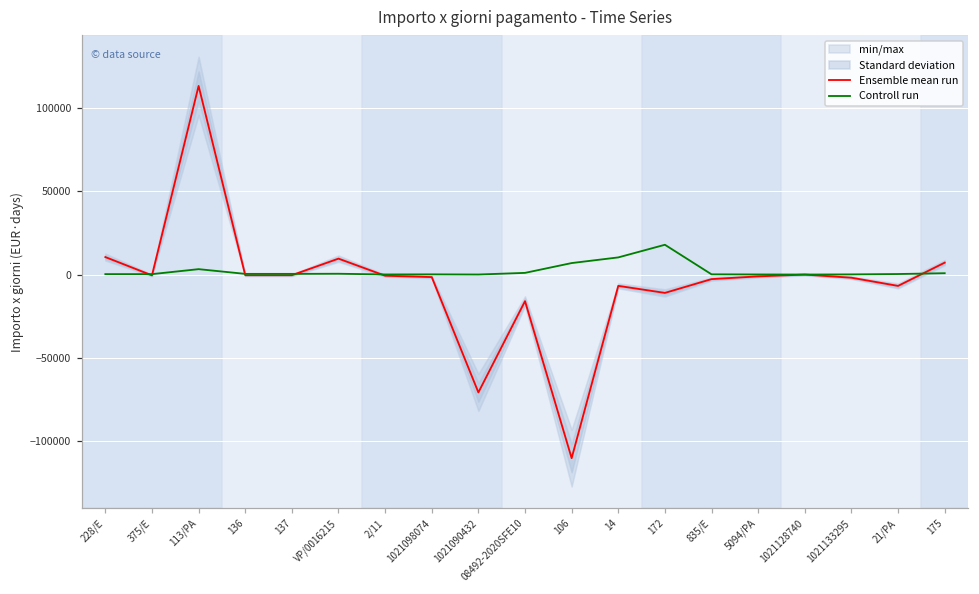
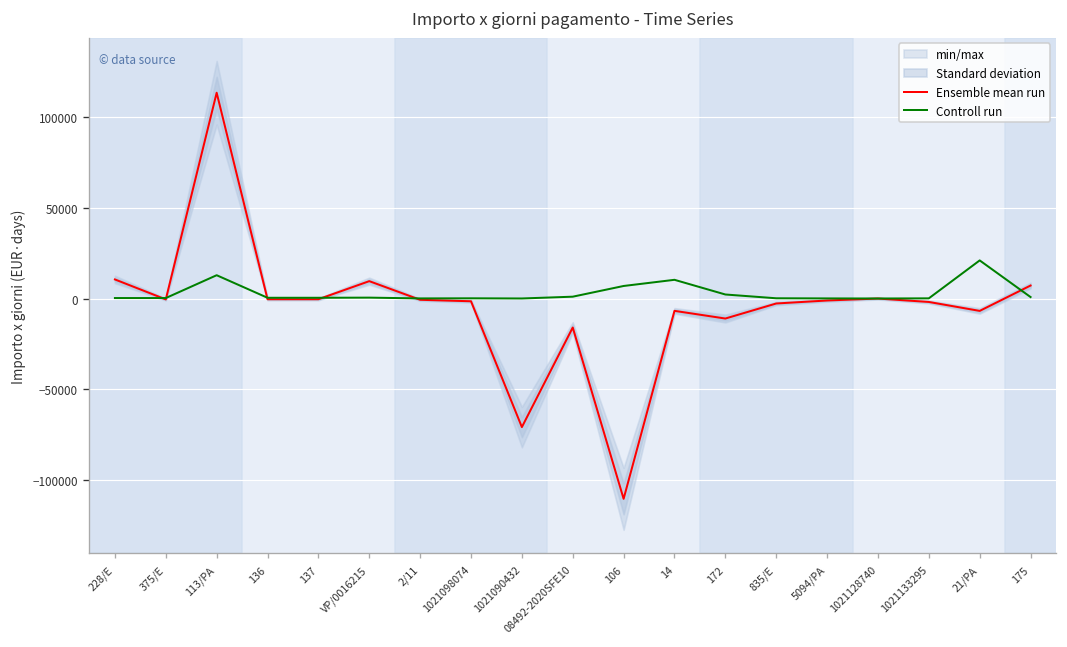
Controll run, 113/PA: 3000 -> 13000
Controll run, 172: 18000 -> 2000
Controll run, 21/PA: 0 -> 21000
